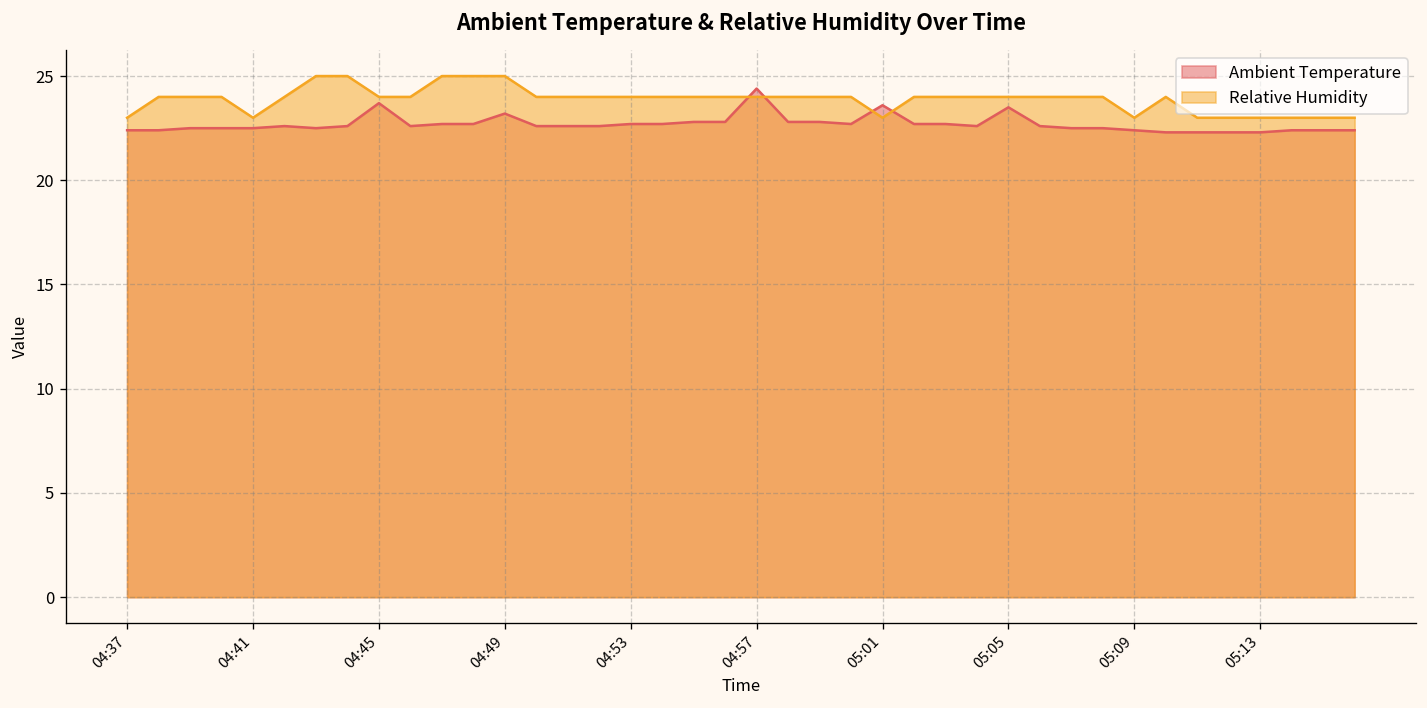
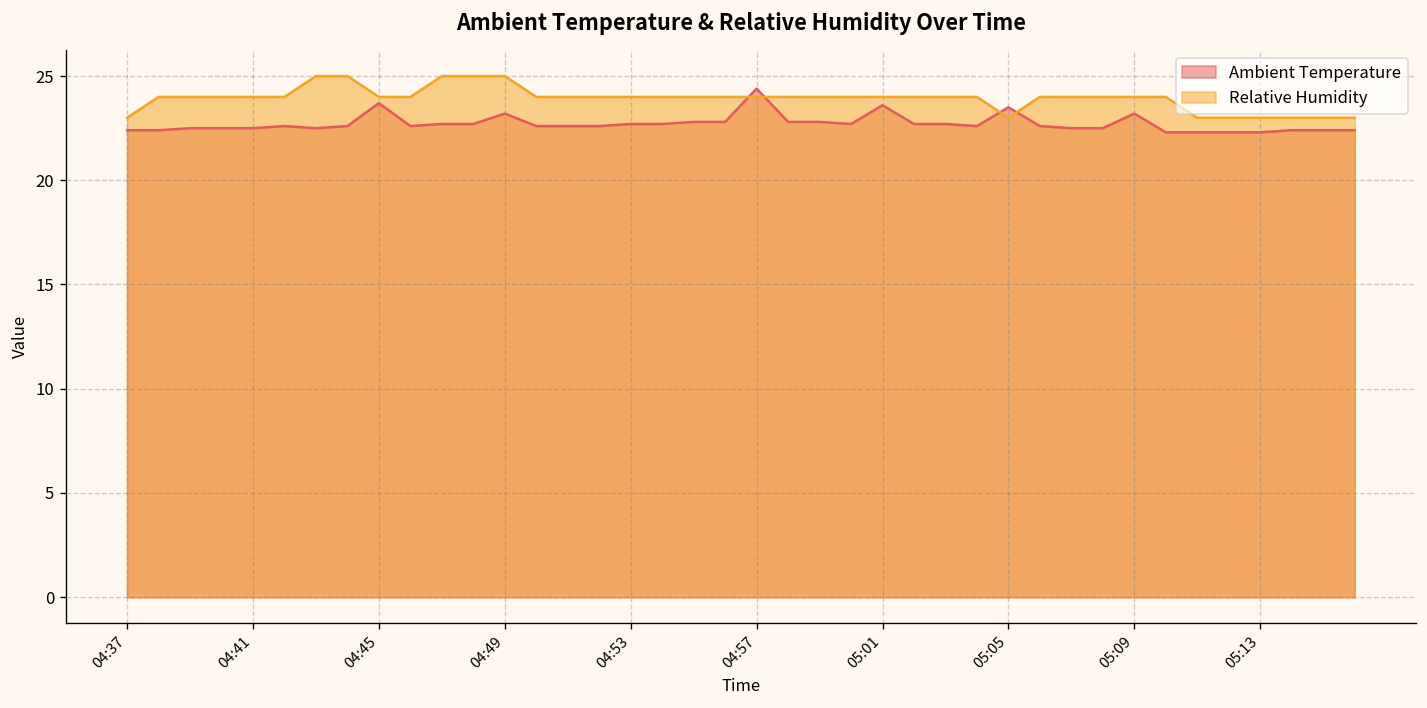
Relative Humidity, 04:41: 23 -> 24
Relative Humidity, 05:01: 23 -> 24
Relative Humidity, 05:05: 24 -> 23
Ambient Temperature, 05:09: 22.4 -> 23.2
Relative Humidity, 05:09: 23 -> 24
